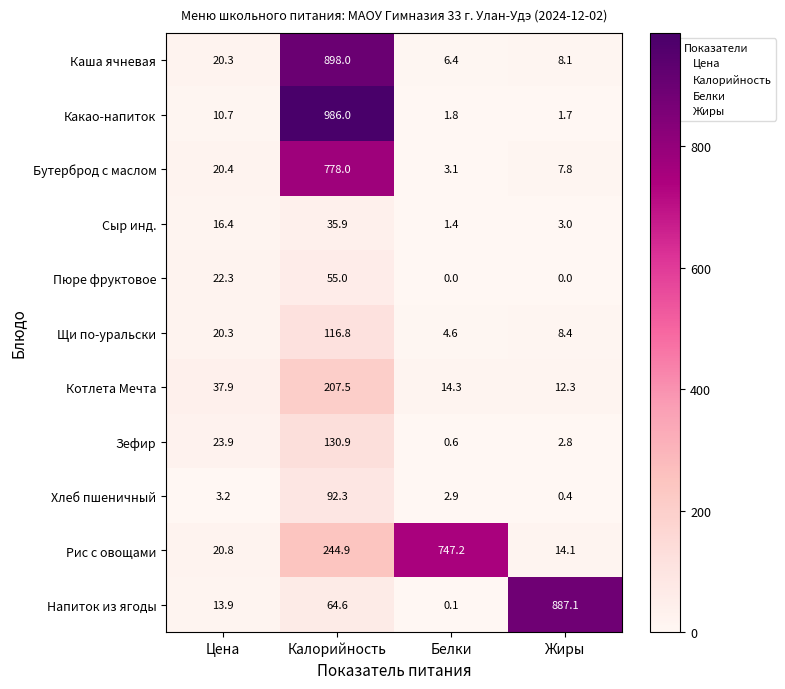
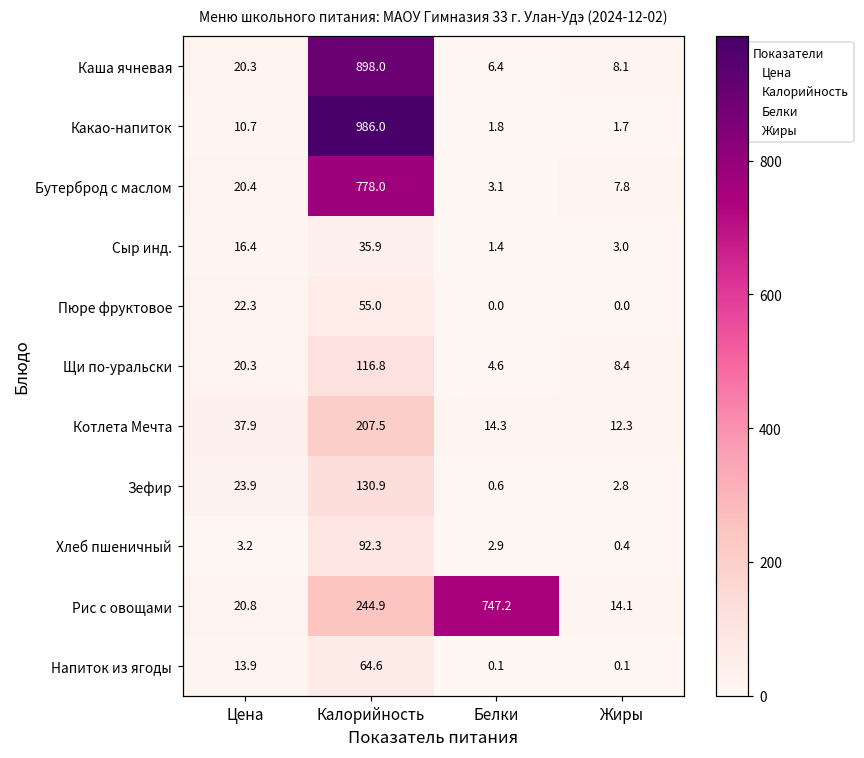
Напиток из ягоды, Жиры: 887.1 -> 0.1
